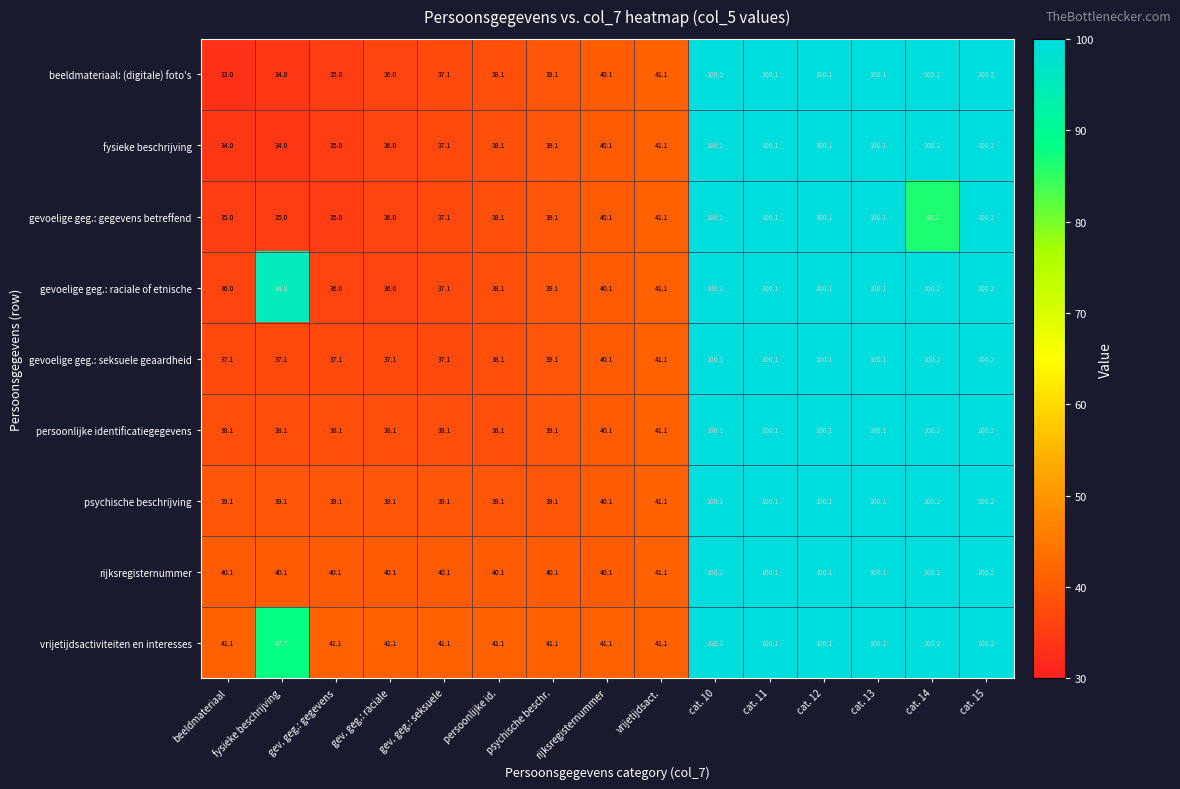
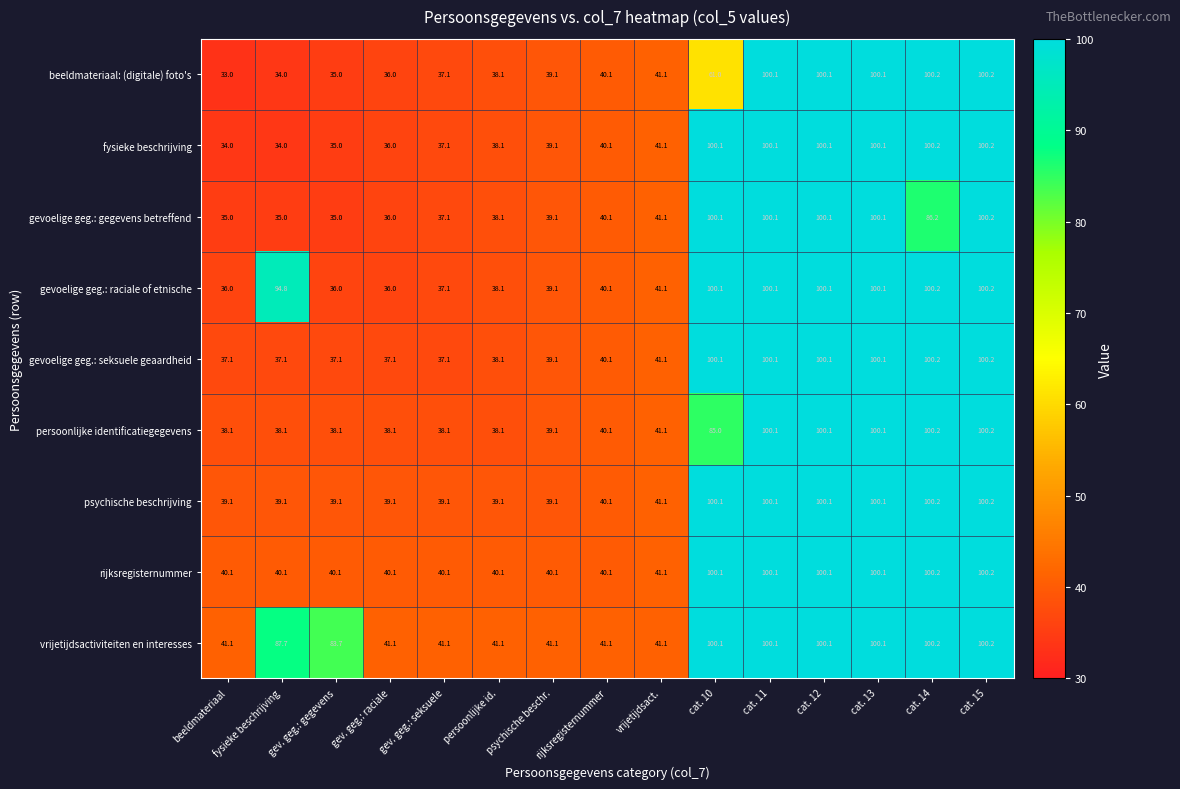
beeldmateriaal: (digitale) foto's, cat. 10: 100.1 -> 61.0
persoonlijke identificatiegegevens, cat. 10: 100.1 -> 85.0
vrijetijdsactiviteiten en interesses, gev. geg.: gegevens: 41.1 -> 83.7
